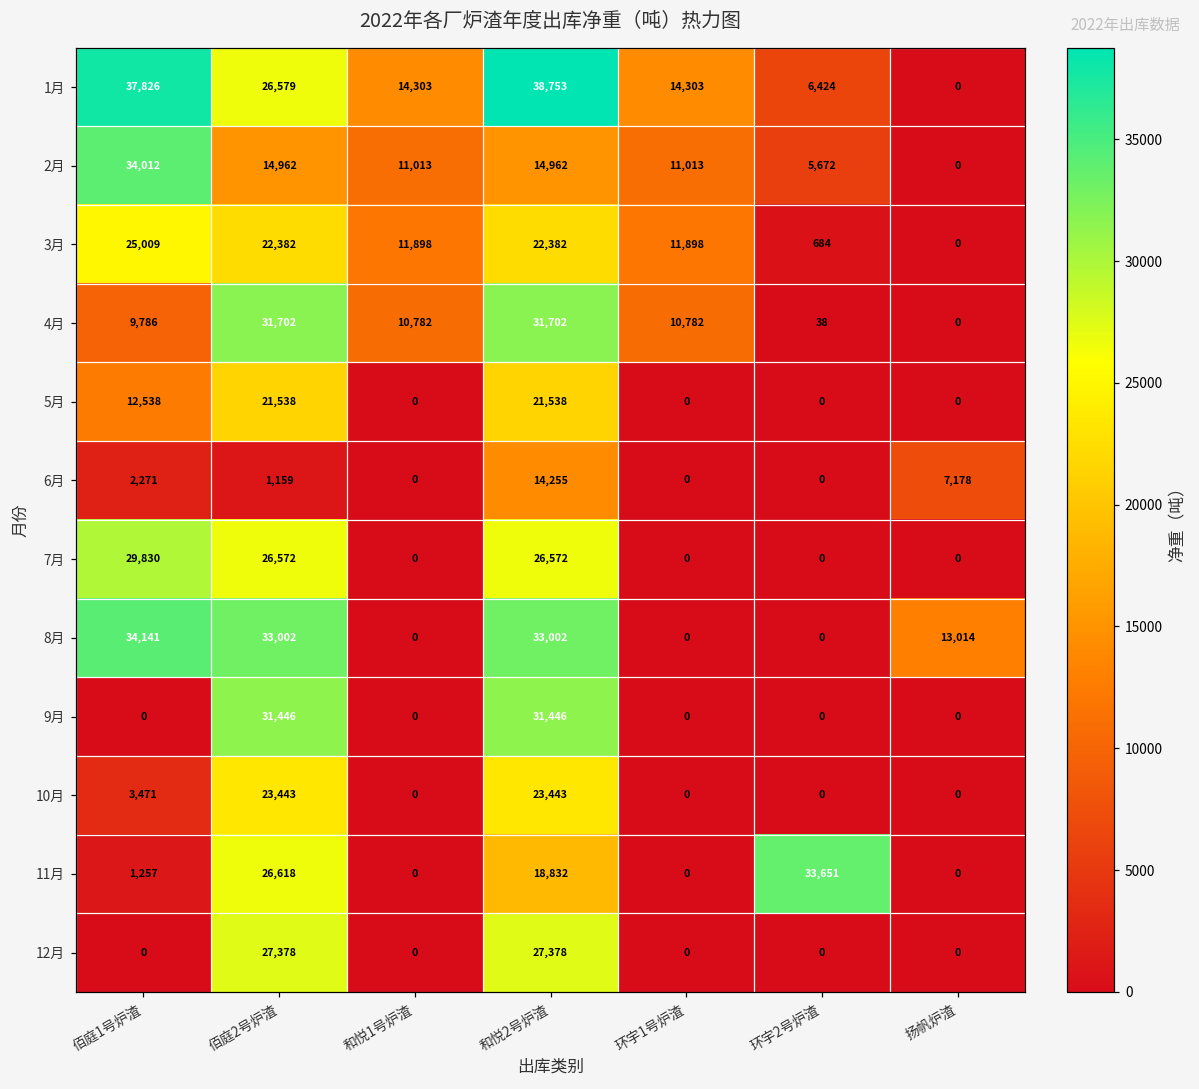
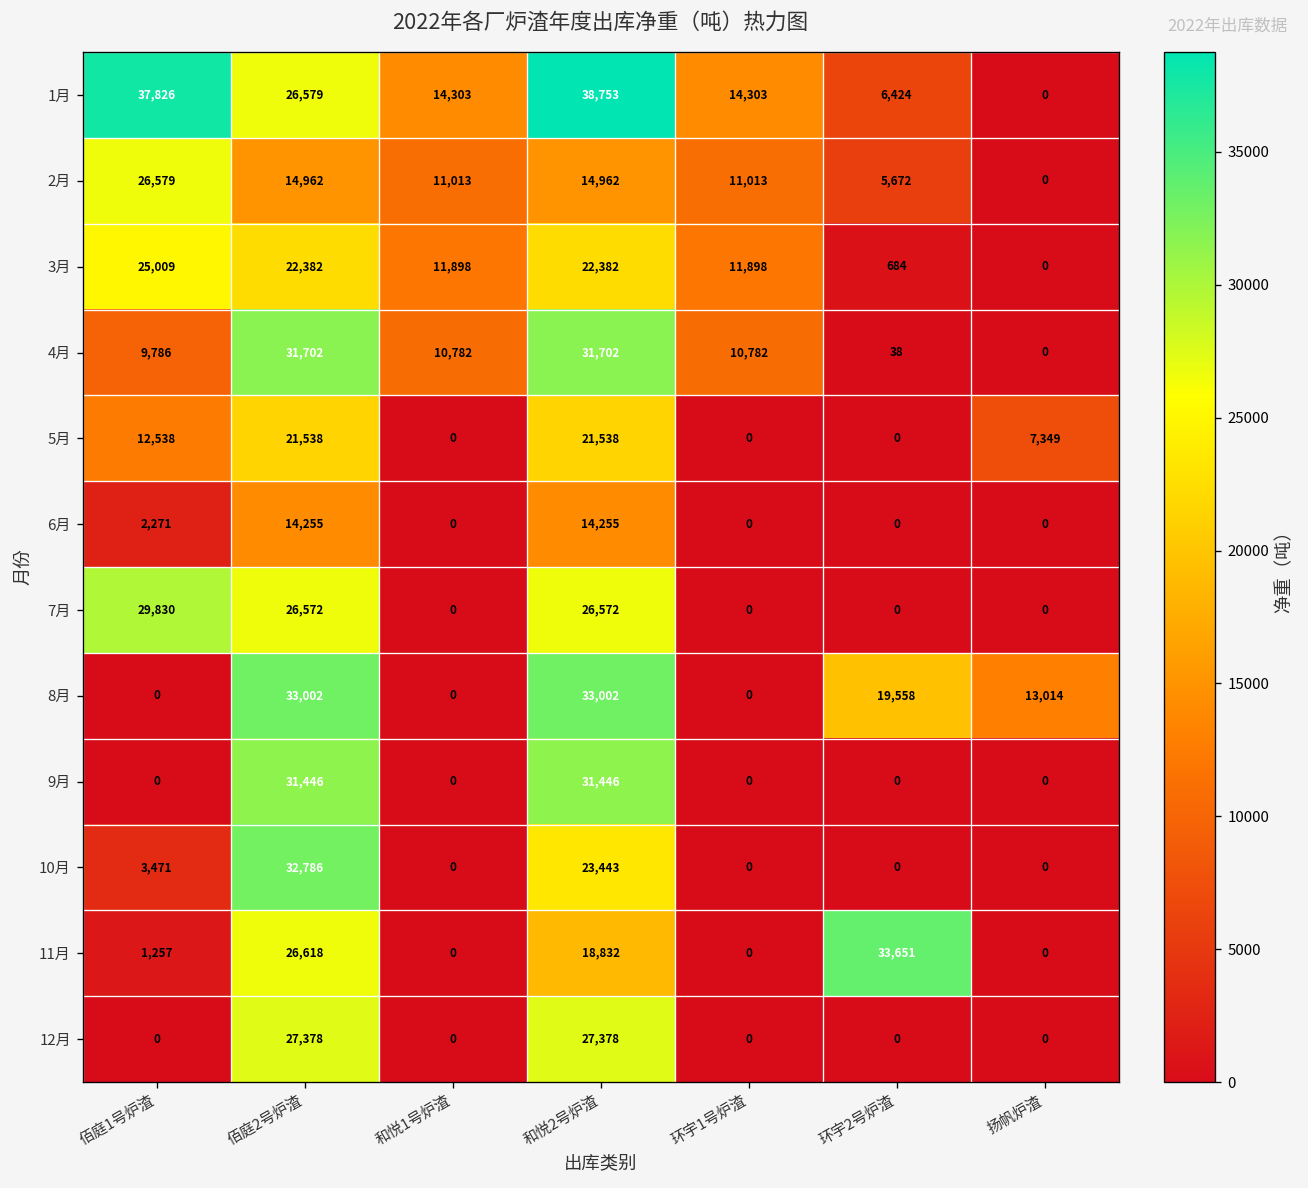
2月, 佰庭1号炉渣: 34,012 -> 26,579
5月, 扬帆炉渣: 0 -> 7,349
6月, 佰庭2号炉渣: 1,159 -> 14,255
6月, 扬帆炉渣: 7,178 -> 0
8月, 佰庭1号炉渣: 34,141 -> 0
8月, 环宇2号炉渣: 0 -> 19,558
10月, 佰庭2号炉渣: 23,443 -> 32,786
